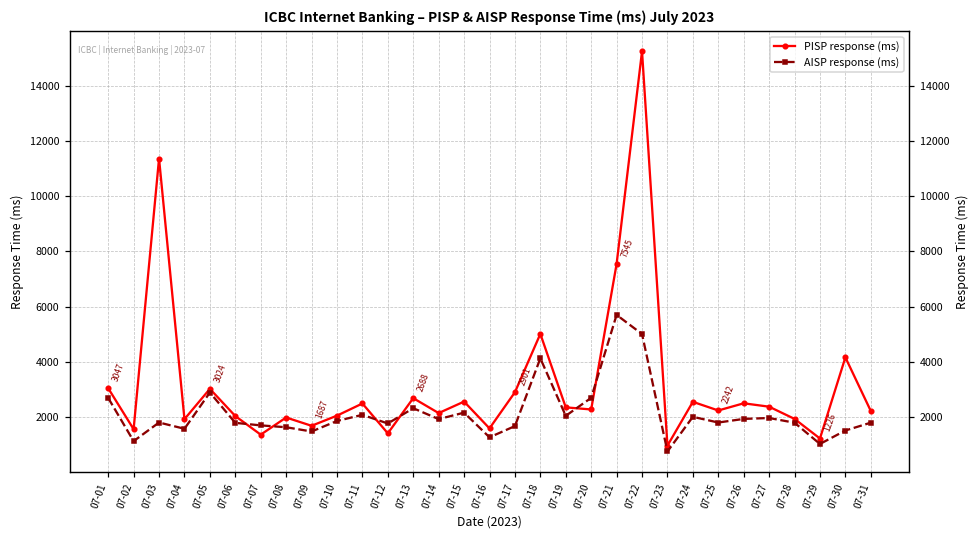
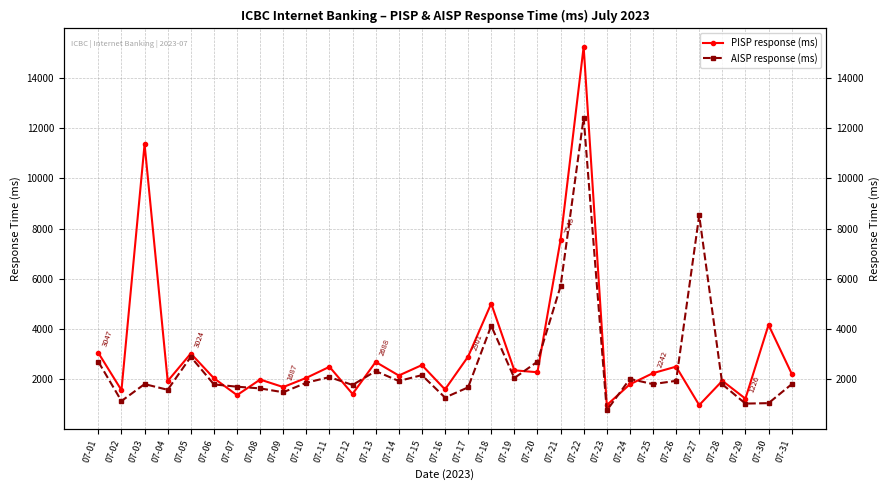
AISP response (ms), 07-22: 5000 -> 12400
PISP response (ms), 07-24: 2600 -> 1800
PISP response (ms), 07-27: 2400 -> 1000
AISP response (ms), 07-27: 2000 -> 8500
AISP response (ms), 07-30: 1500 -> 1000
